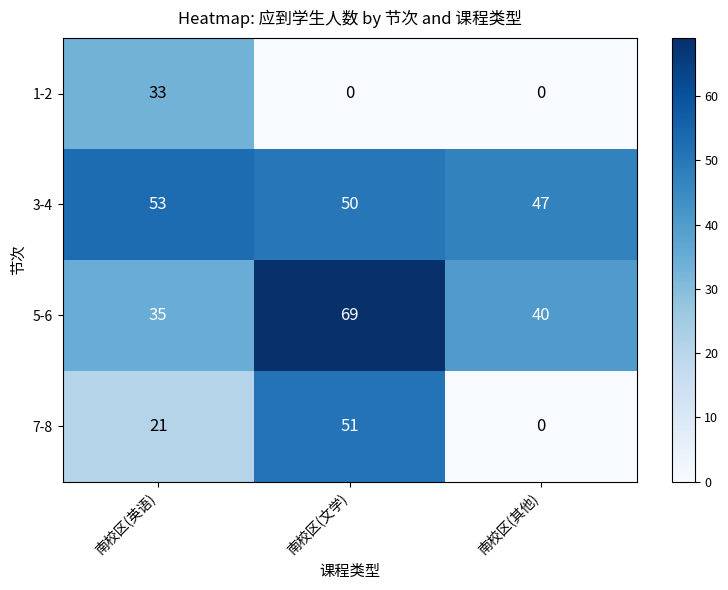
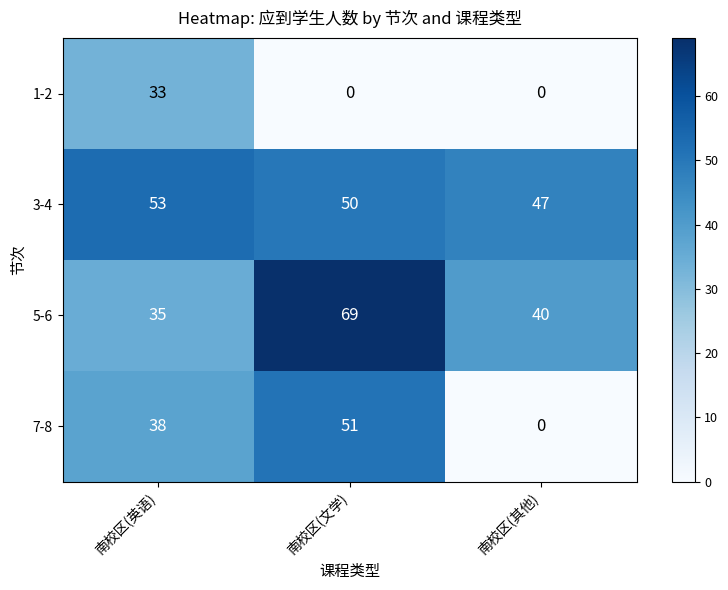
7-8, 南校区(英语): 21 -> 38
